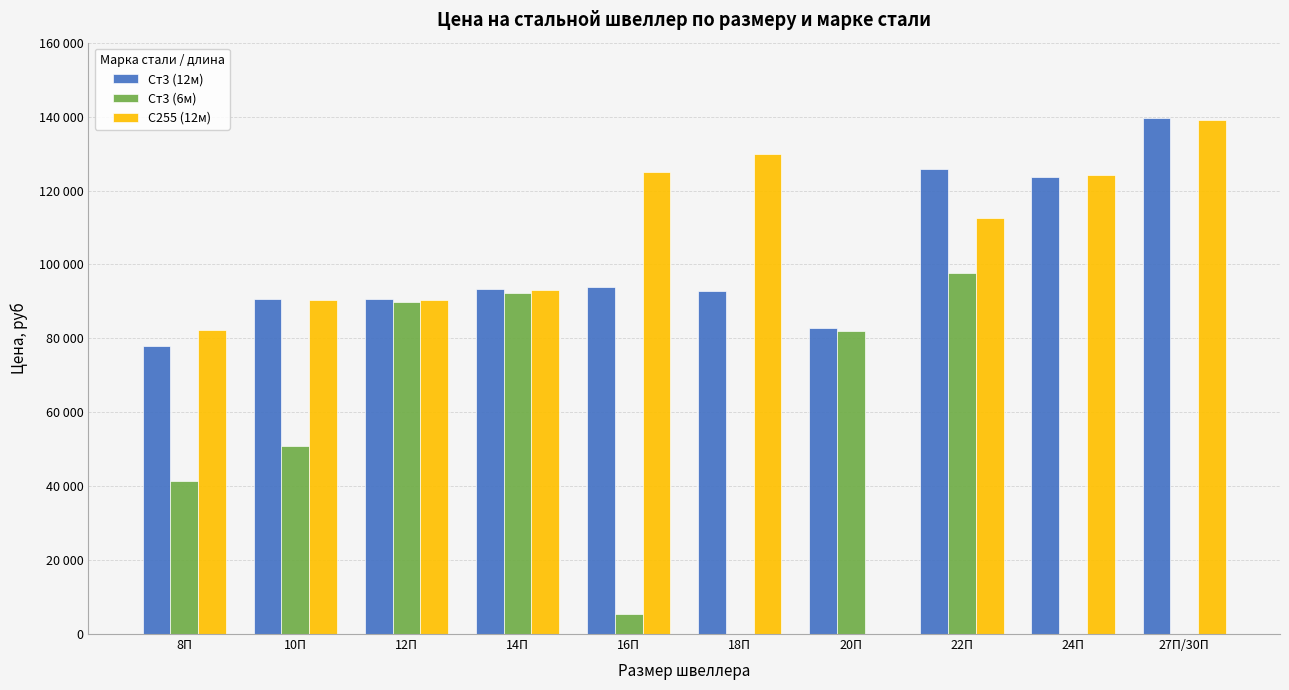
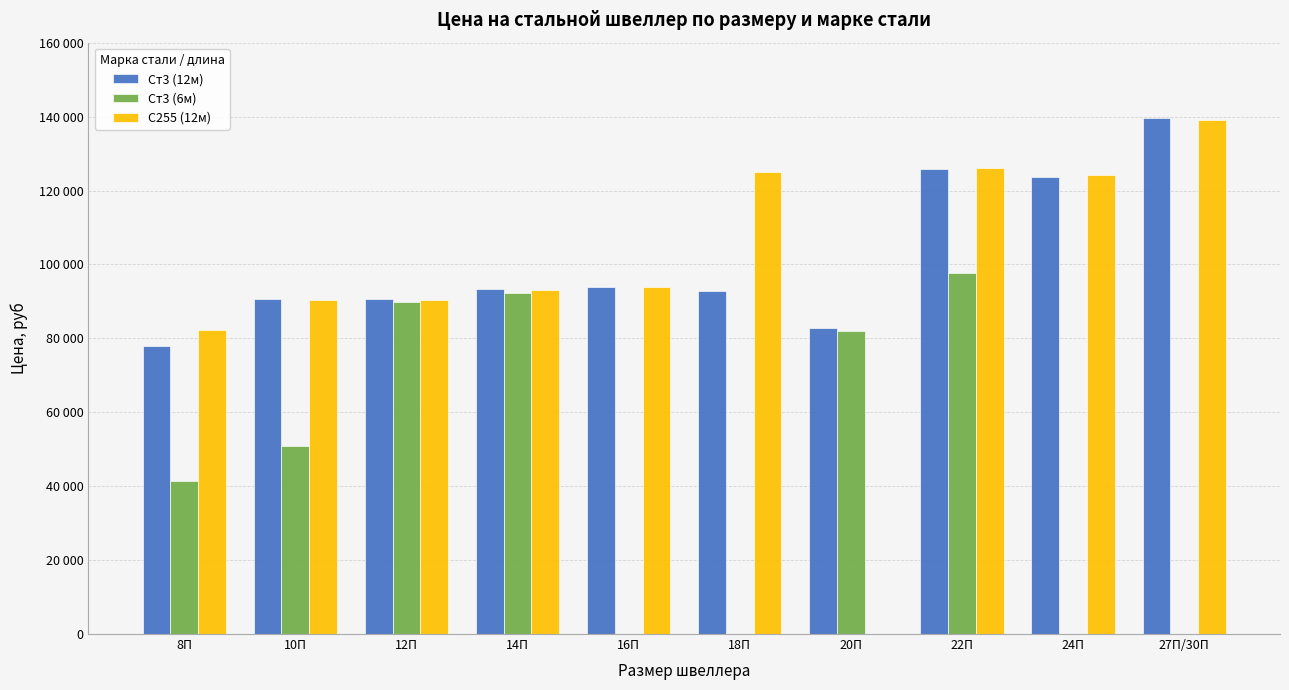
Ст3 (6м), 16П: 5000 -> 0
С255 (12м), 16П: 125000 -> 94000
С255 (12м), 18П: 130000 -> 125000
С255 (12м), 22П: 113000 -> 126000
